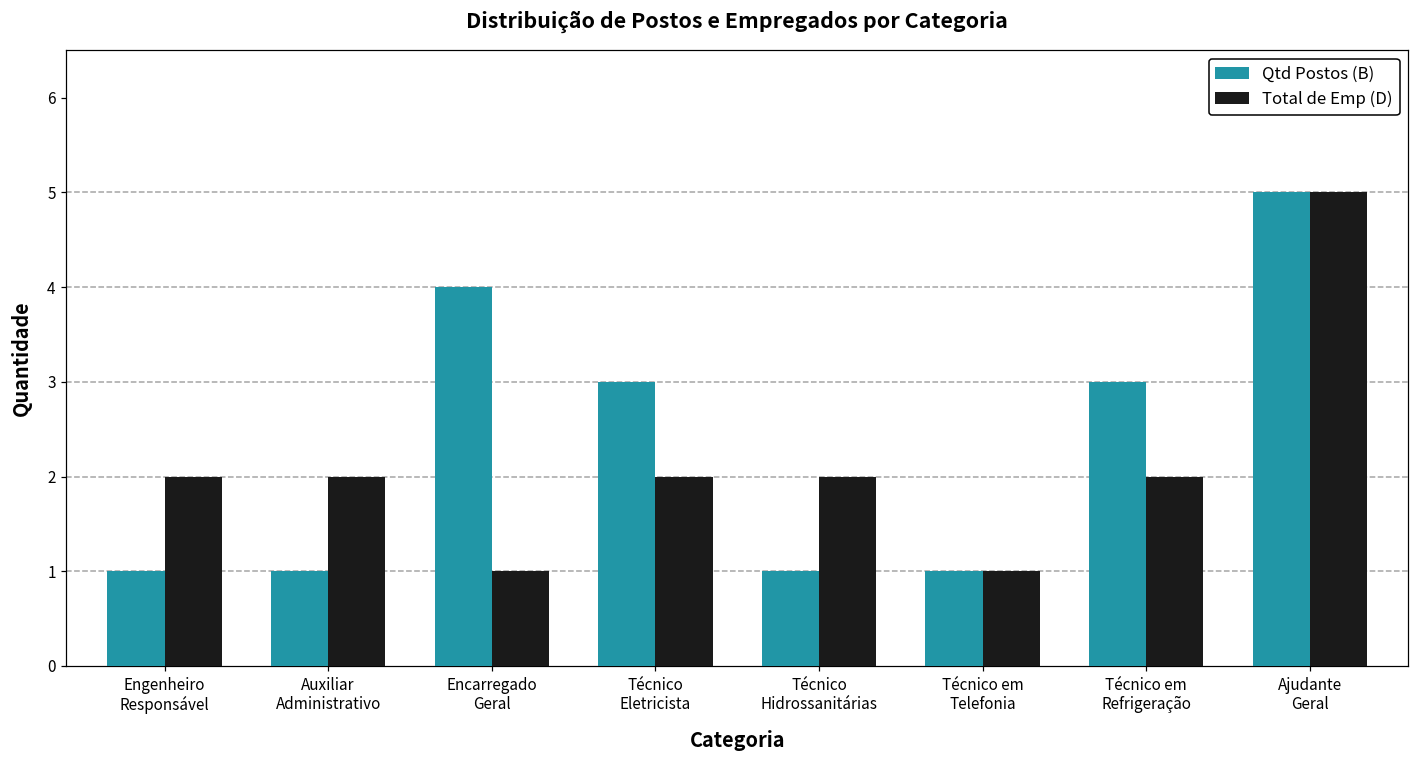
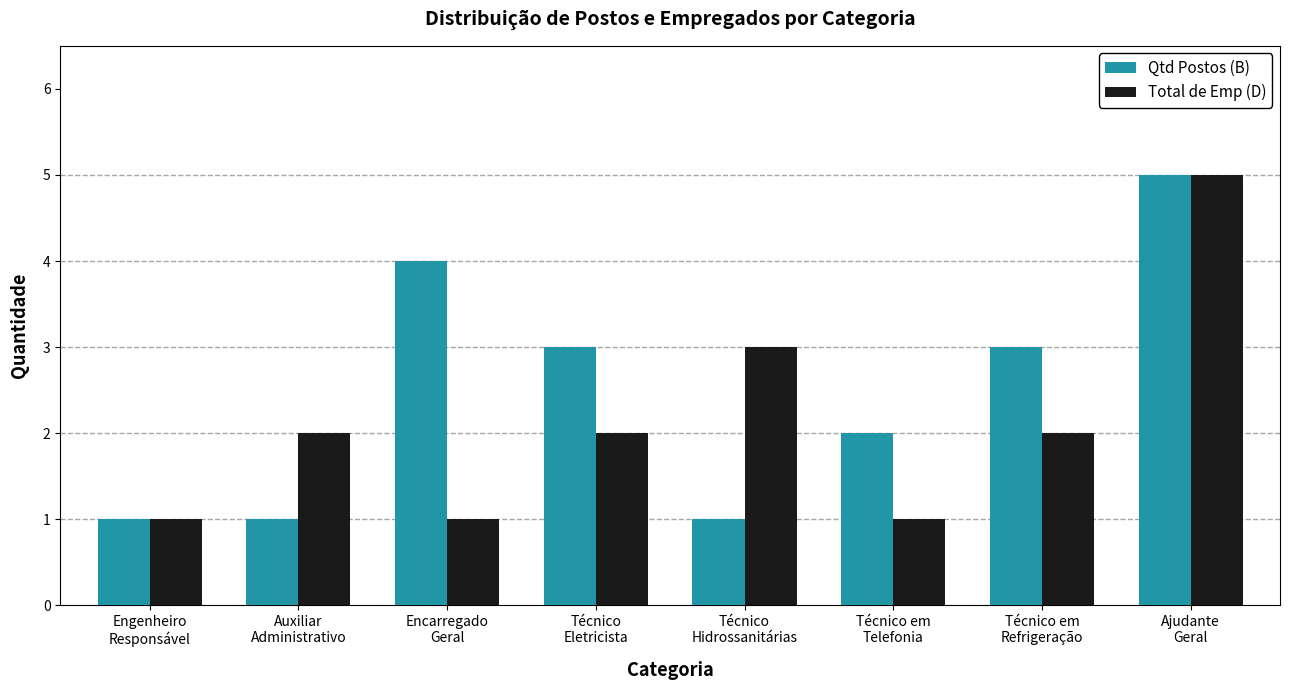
Total de Emp (D), Engenheiro Responsável: 2 -> 1
Total de Emp (D), Técnico Hidrossanitárias: 2 -> 3
Qtd Postos (B), Técnico em Telefonia: 1 -> 2
